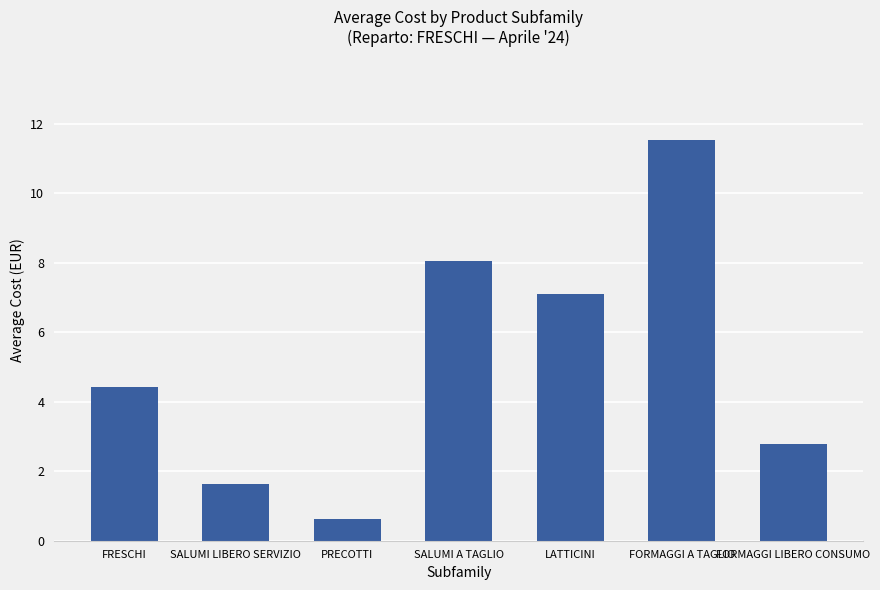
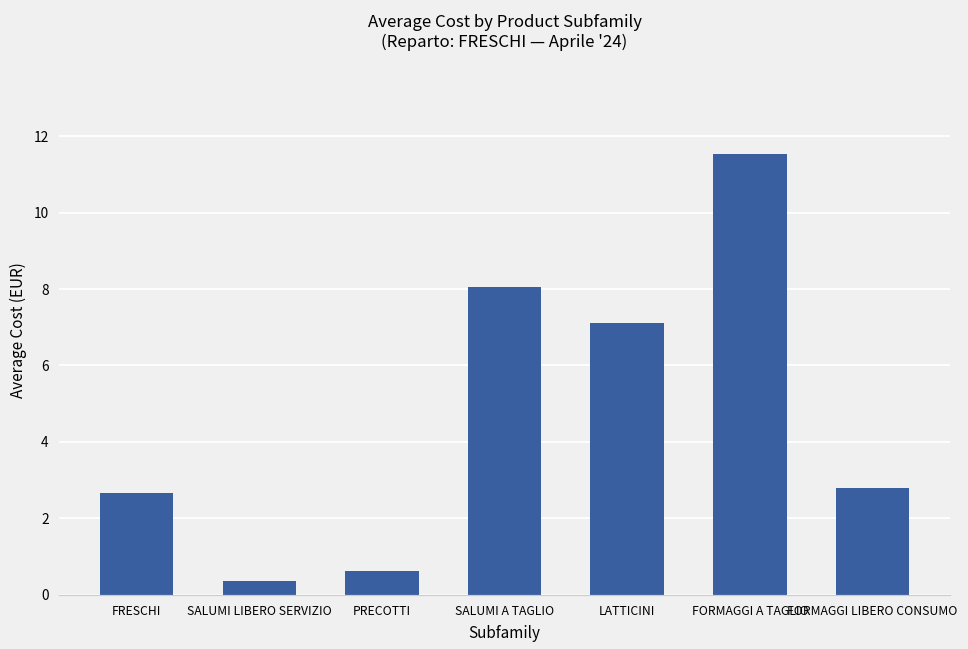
FRESCHI: 4.4 -> 2.7
SALUMI LIBERO SERVIZIO: 1.6 -> 0.4
